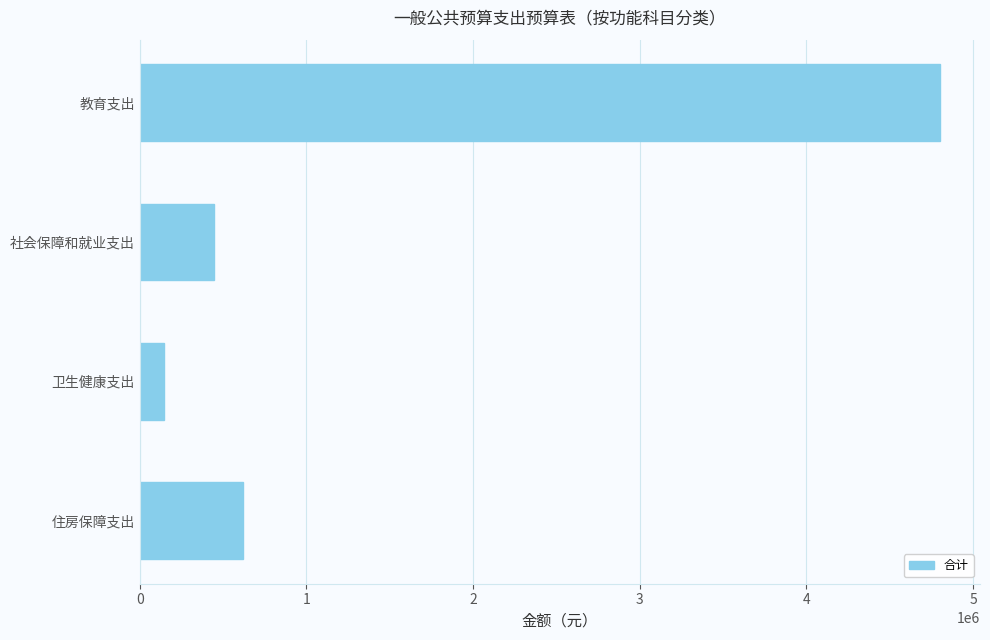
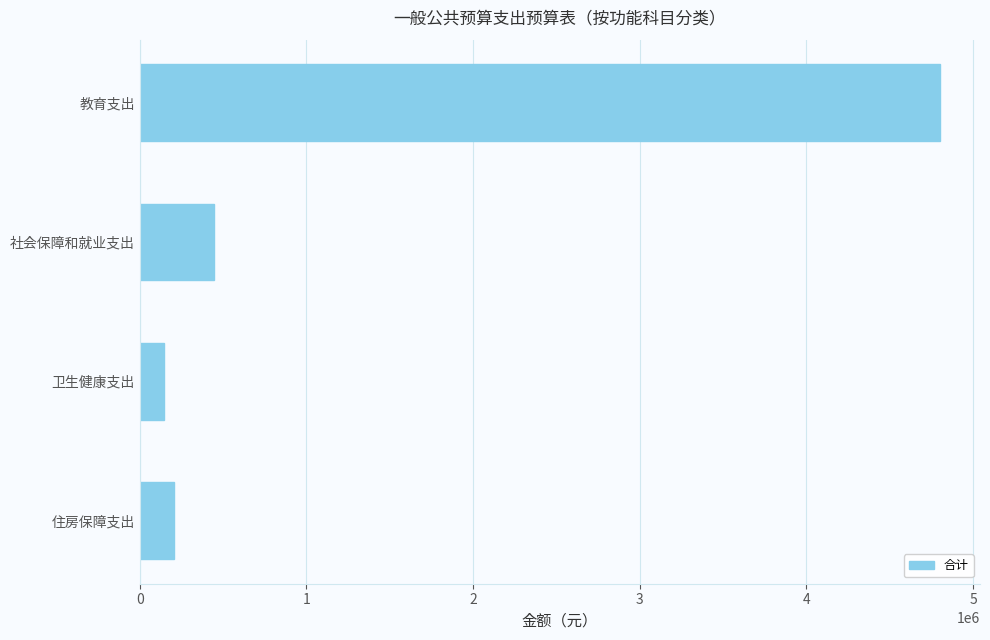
住房保障支出: 620000 -> 210000
